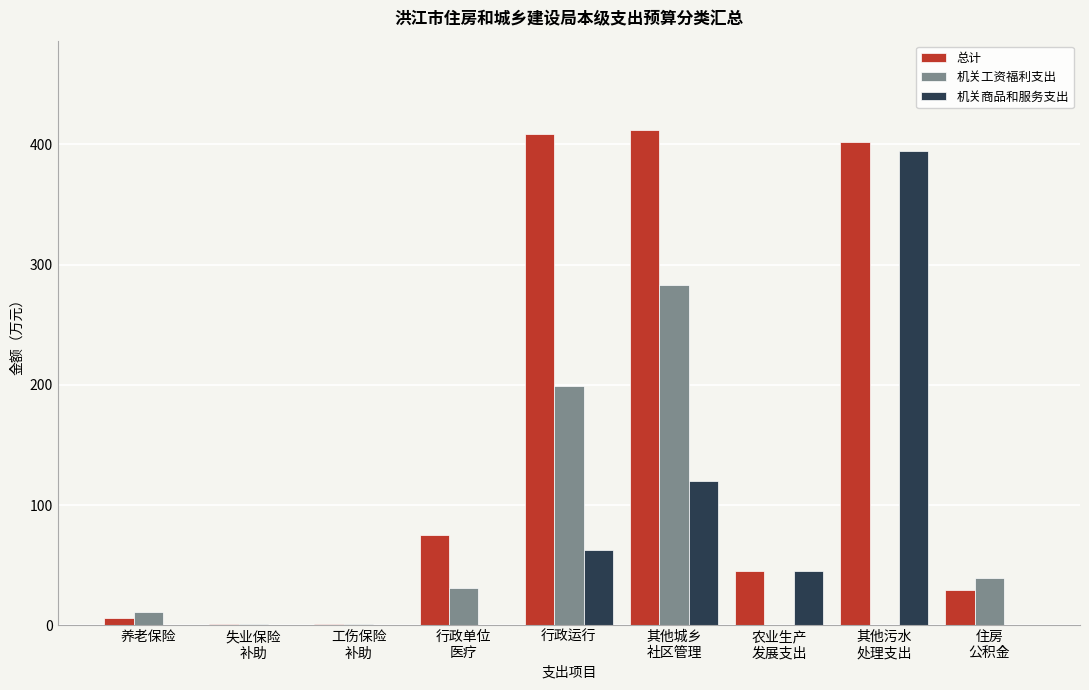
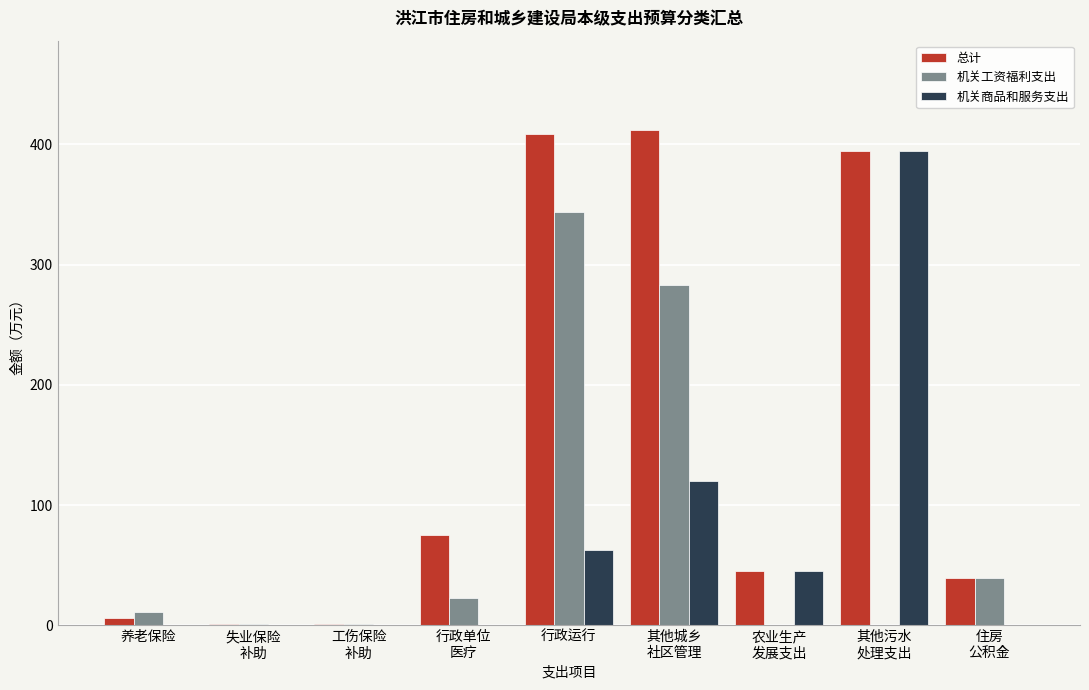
机关工资福利支出, 行政单位 医疗: 31 -> 23
机关工资福利支出, 行政运行: 199 -> 344
总计, 其他污水 处理支出: 402 -> 394
总计, 住房 公积金: 29 -> 40
